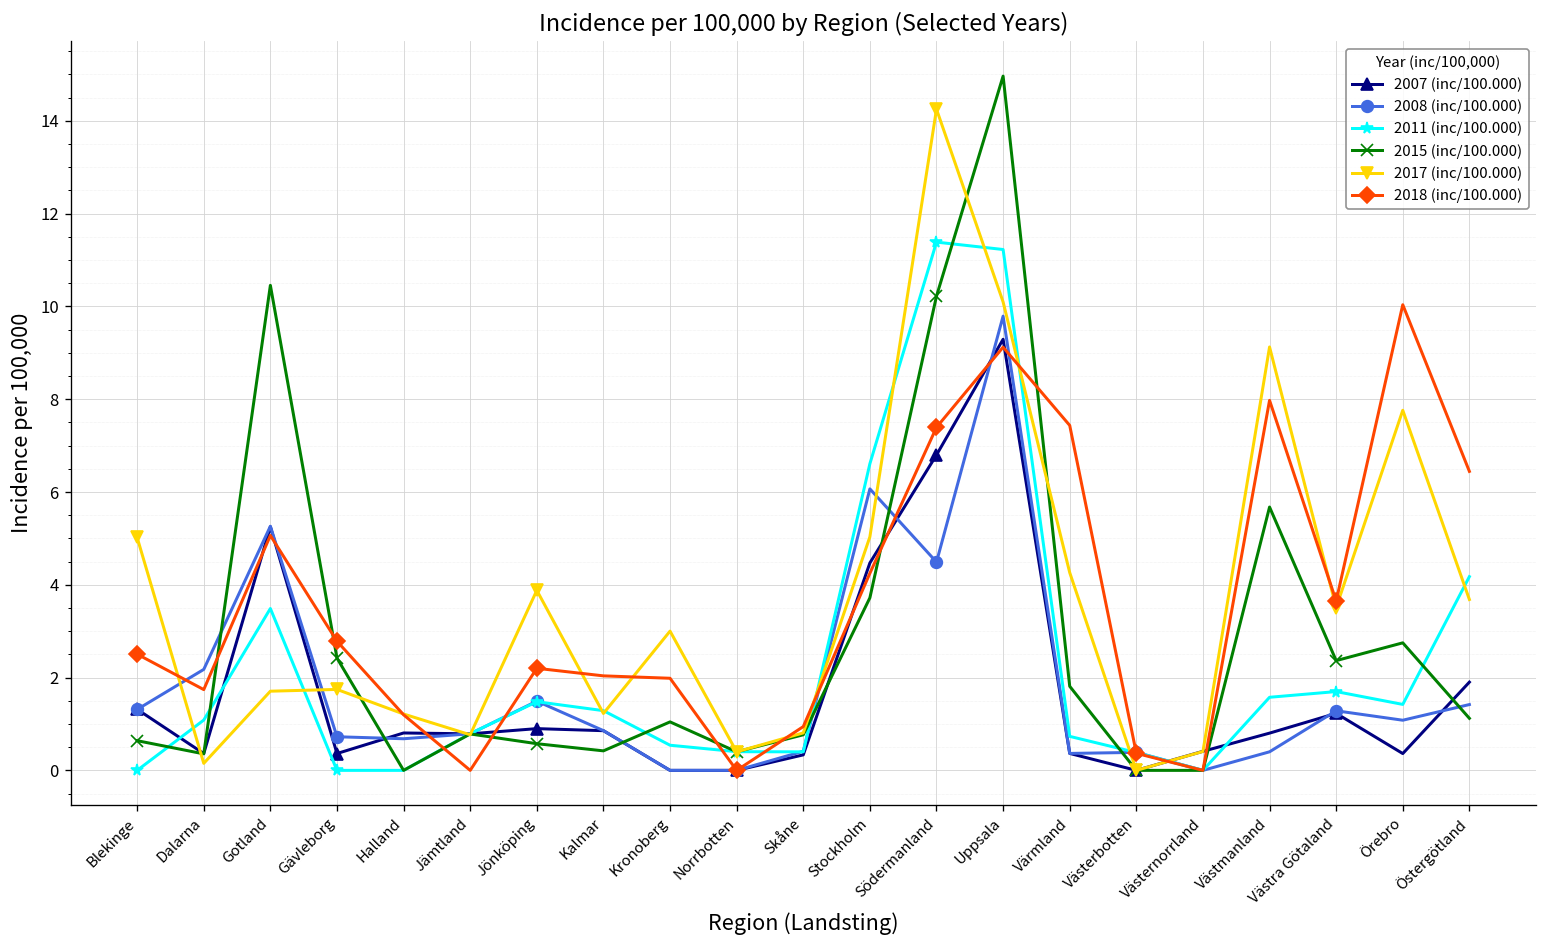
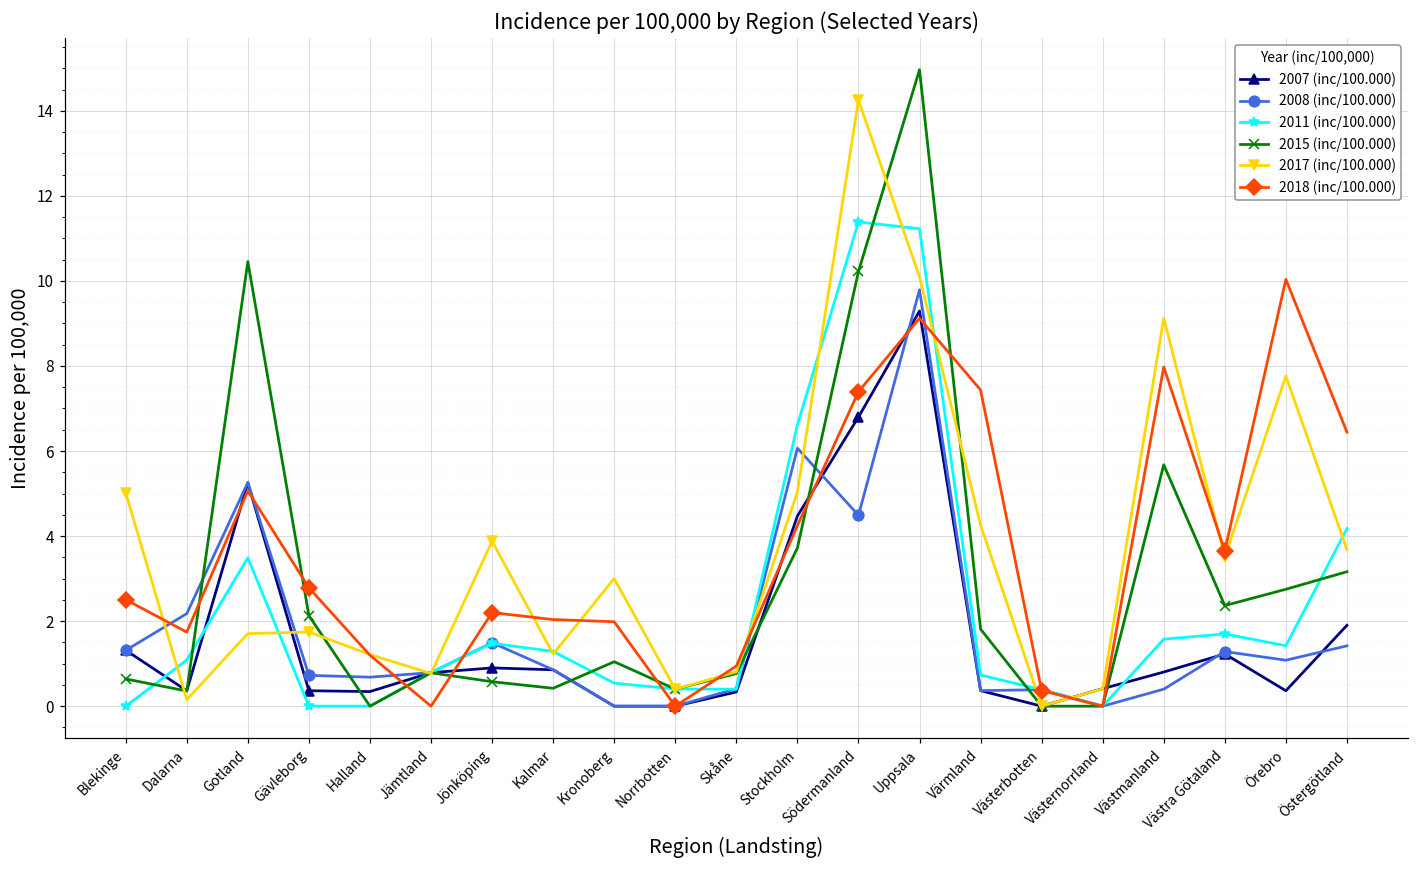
2015 (inc/100.000), Gävleborg: 2.4 -> 2.1
2007 (inc/100.000), Halland: 0.8 -> 0.3
2015 (inc/100.000), Östergötland: 1.1 -> 3.2
